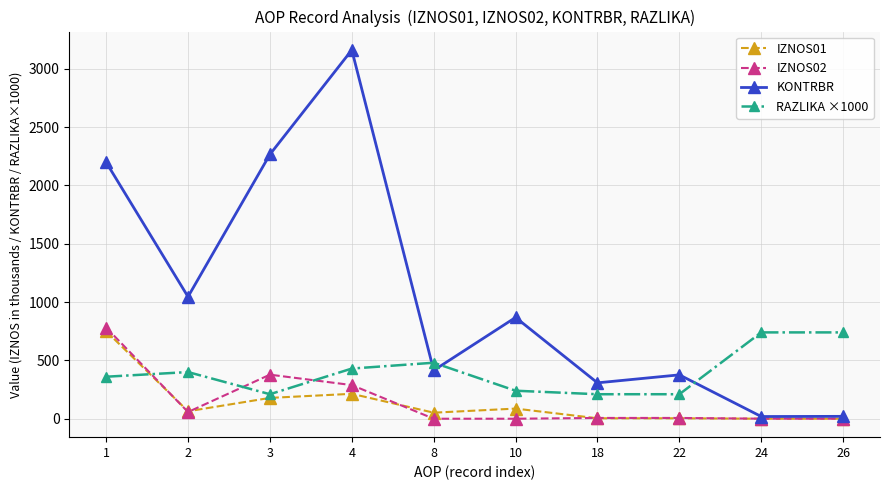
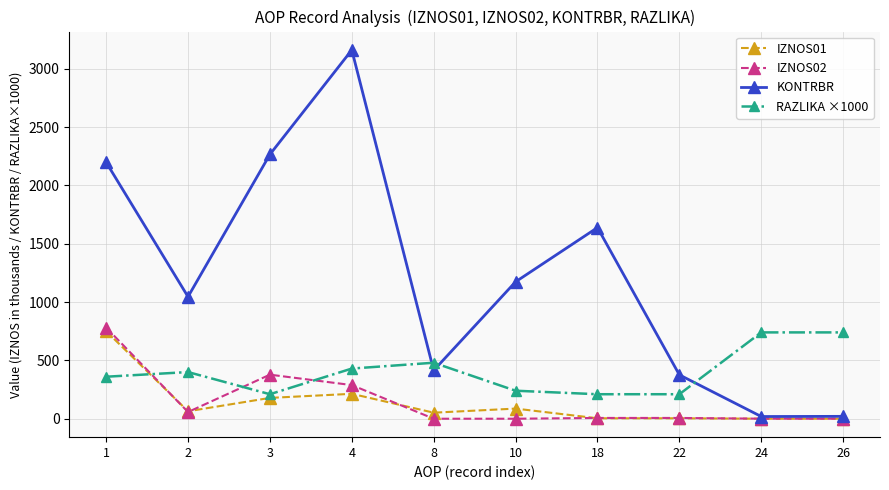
KONTRBR, 10: 870 -> 1170
KONTRBR, 18: 310 -> 1640
